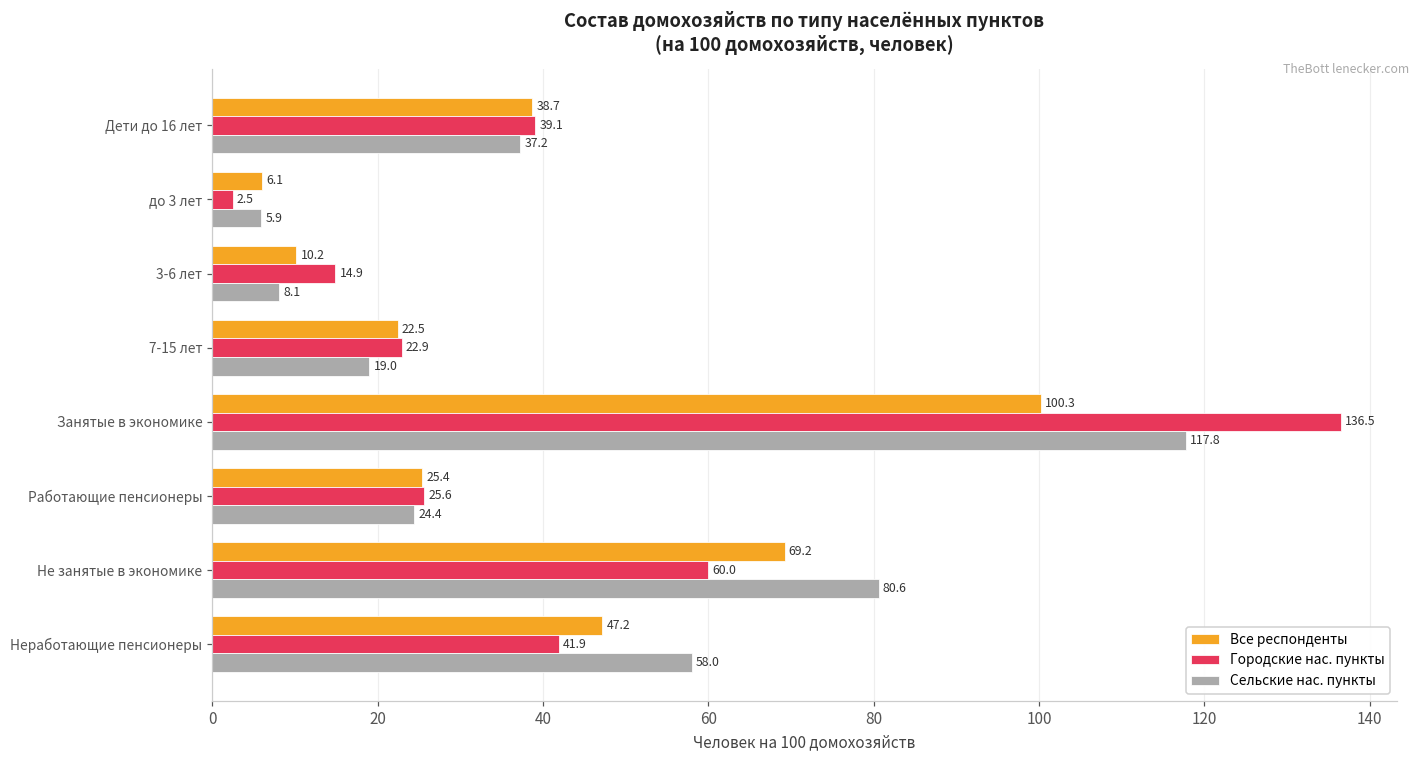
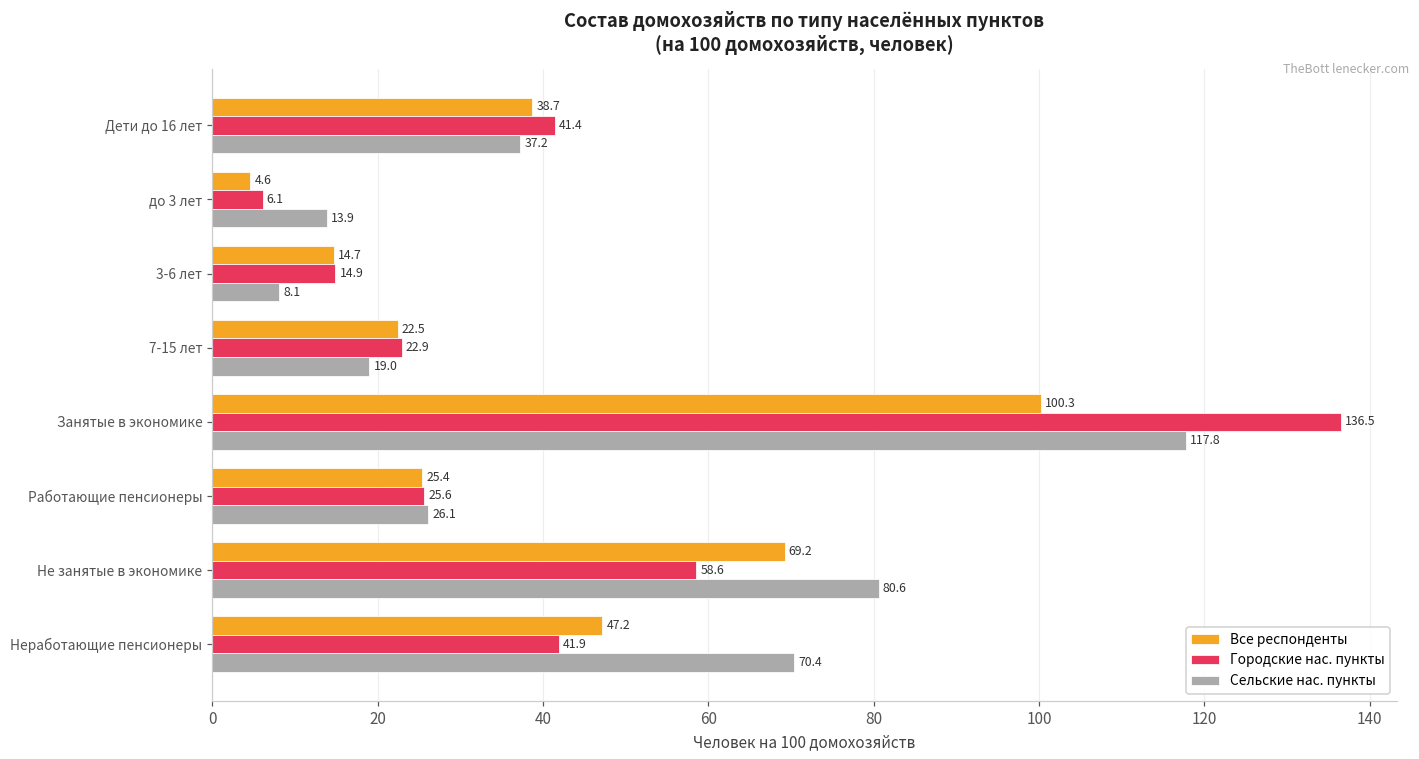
Городские нас. пункты, Дети до 16 лет: 39.1 -> 41.4
Все респонденты, до 3 лет: 6.1 -> 4.6
Городские нас. пункты, до 3 лет: 2.5 -> 6.1
Сельские нас. пункты, до 3 лет: 5.9 -> 13.9
Все респонденты, 3-6 лет: 10.2 -> 14.7
Сельские нас. пункты, Работающие пенсионеры: 24.4 -> 26.1
Городские нас. пункты, Не занятые в экономике: 60.0 -> 58.6
Сельские нас. пункты, Неработающие пенсионеры: 58.0 -> 70.4
